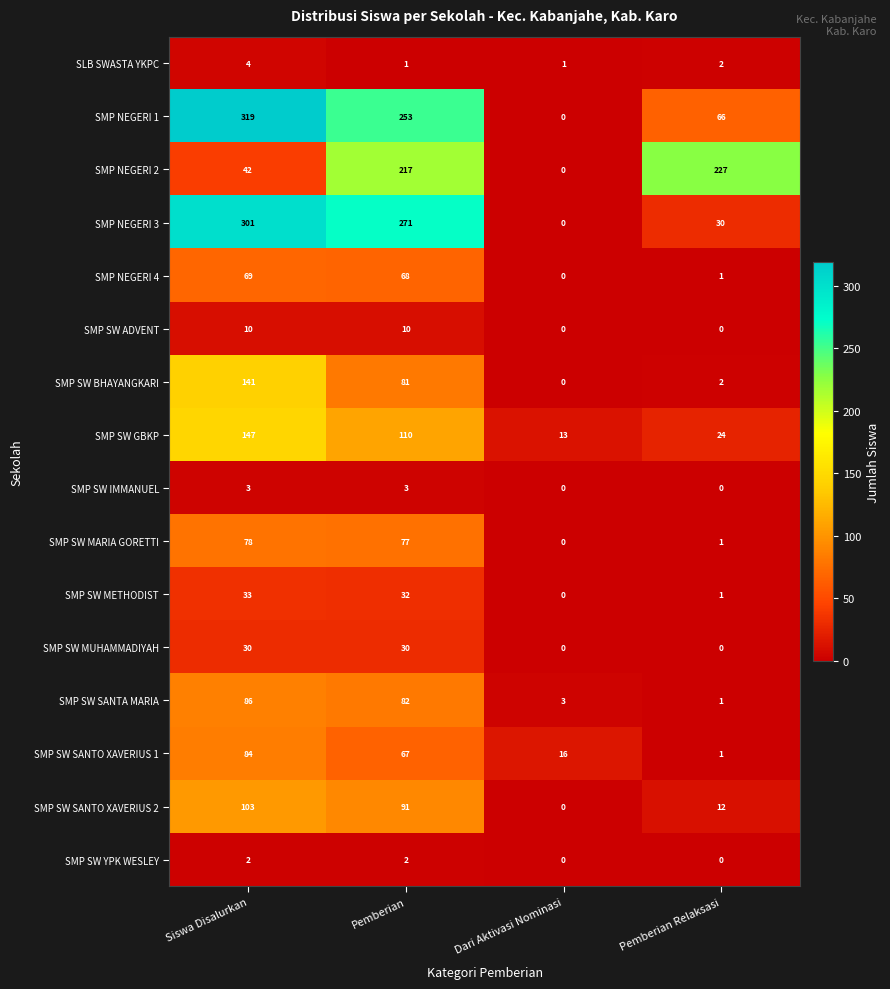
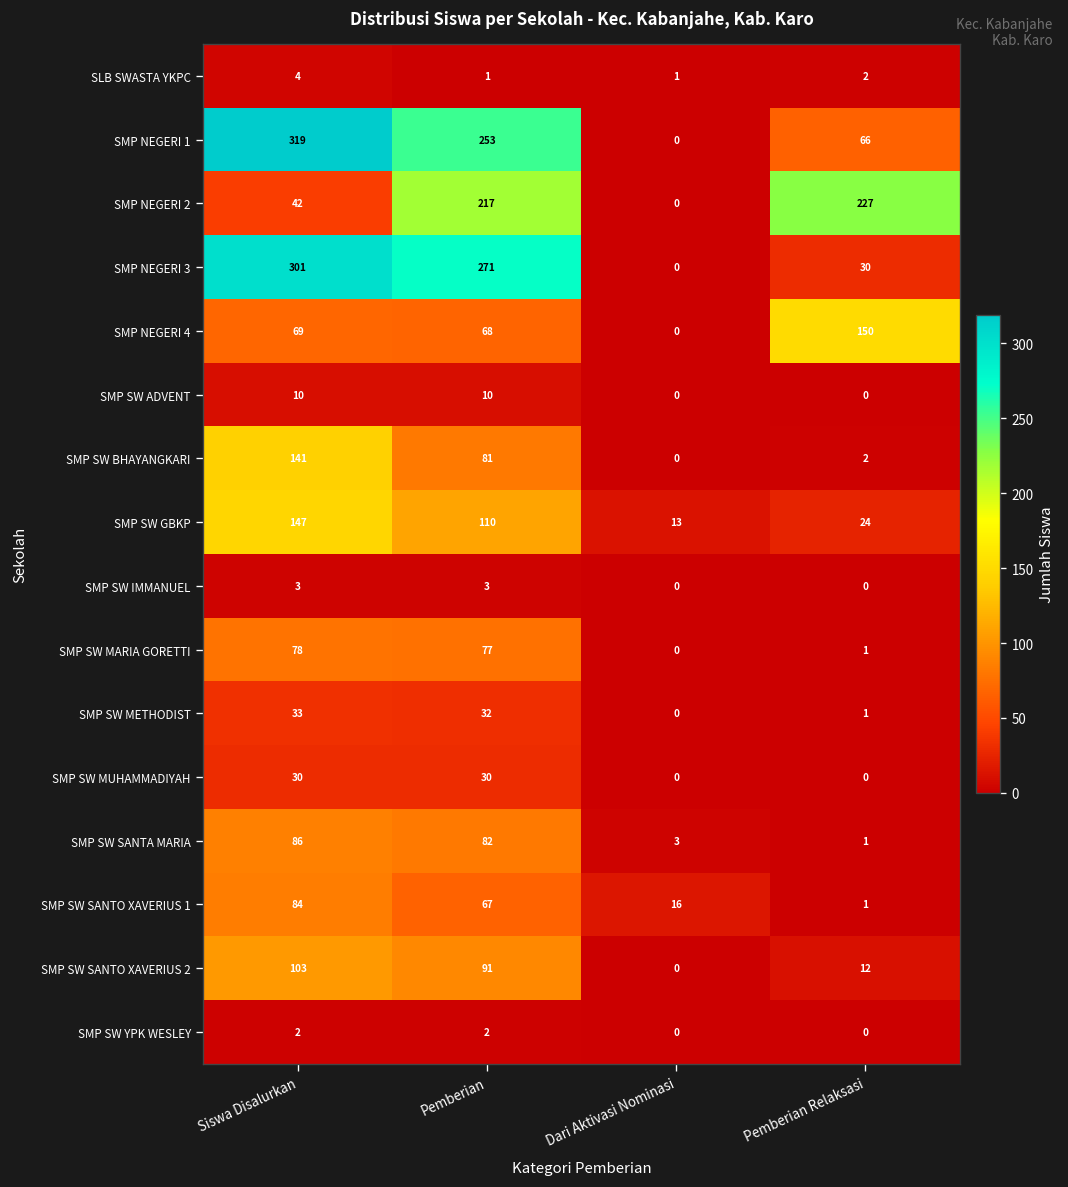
SMP NEGERI 4, Pemberian Relaksasi: 1 -> 150
